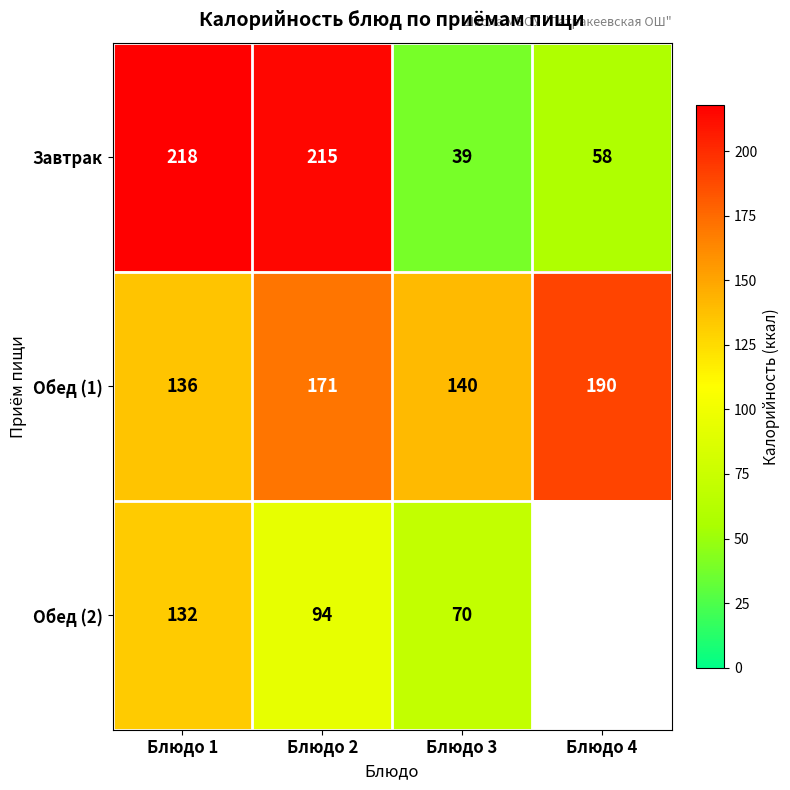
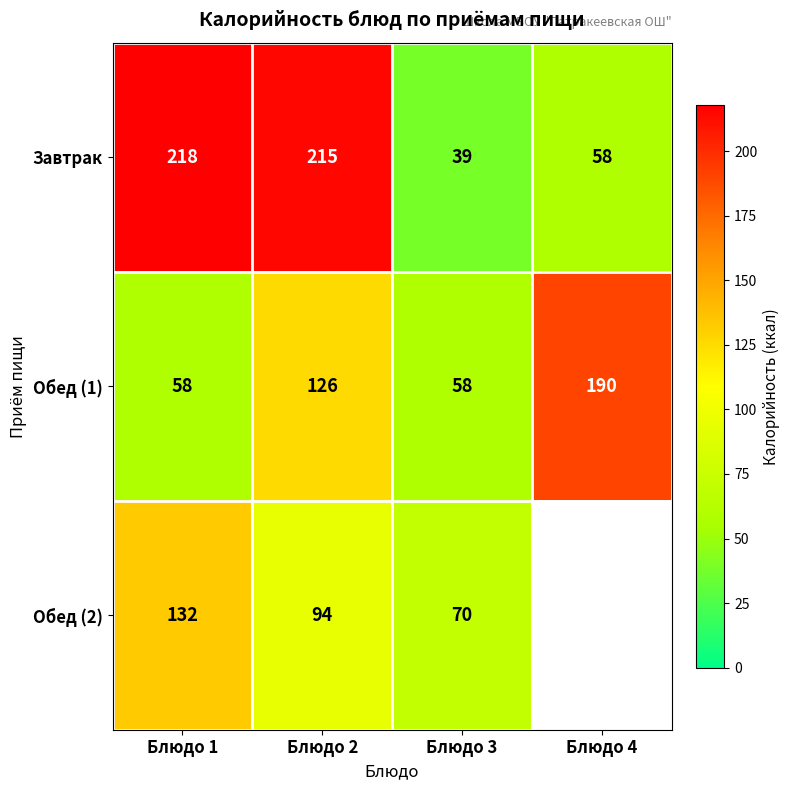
Обед (1), Блюдо 1: 136 -> 58
Обед (1), Блюдо 2: 171 -> 126
Обед (1), Блюдо 3: 140 -> 58
